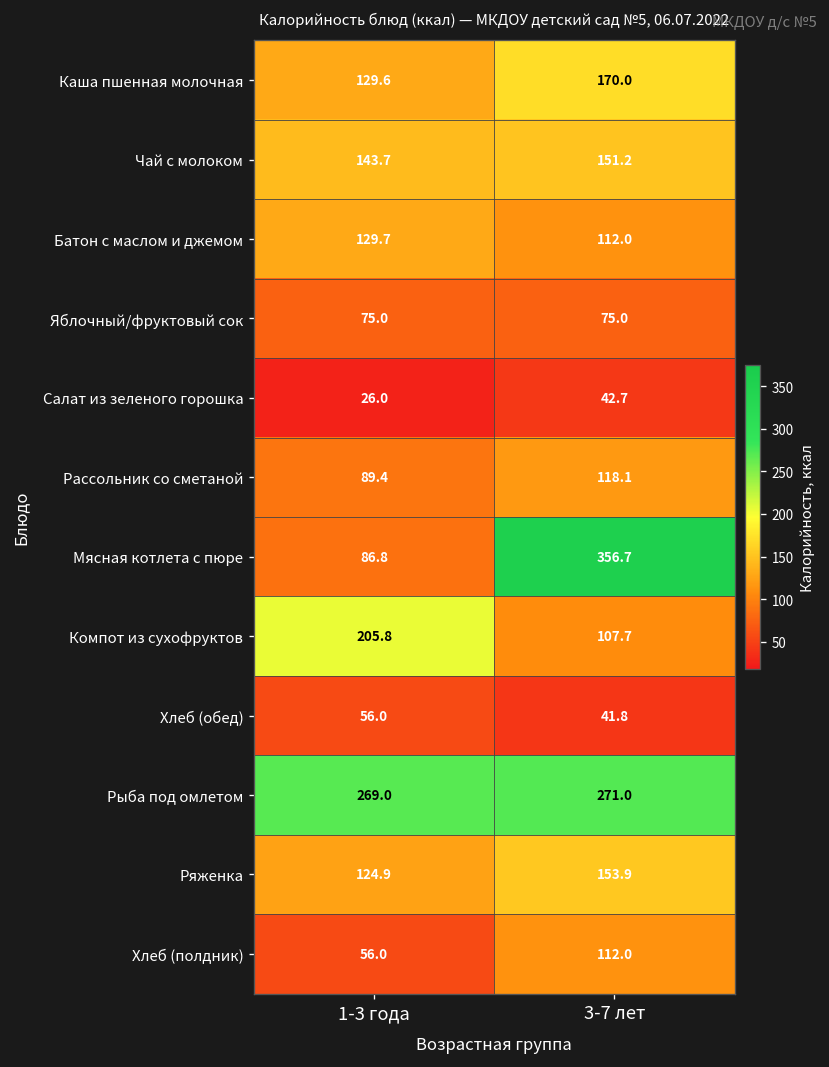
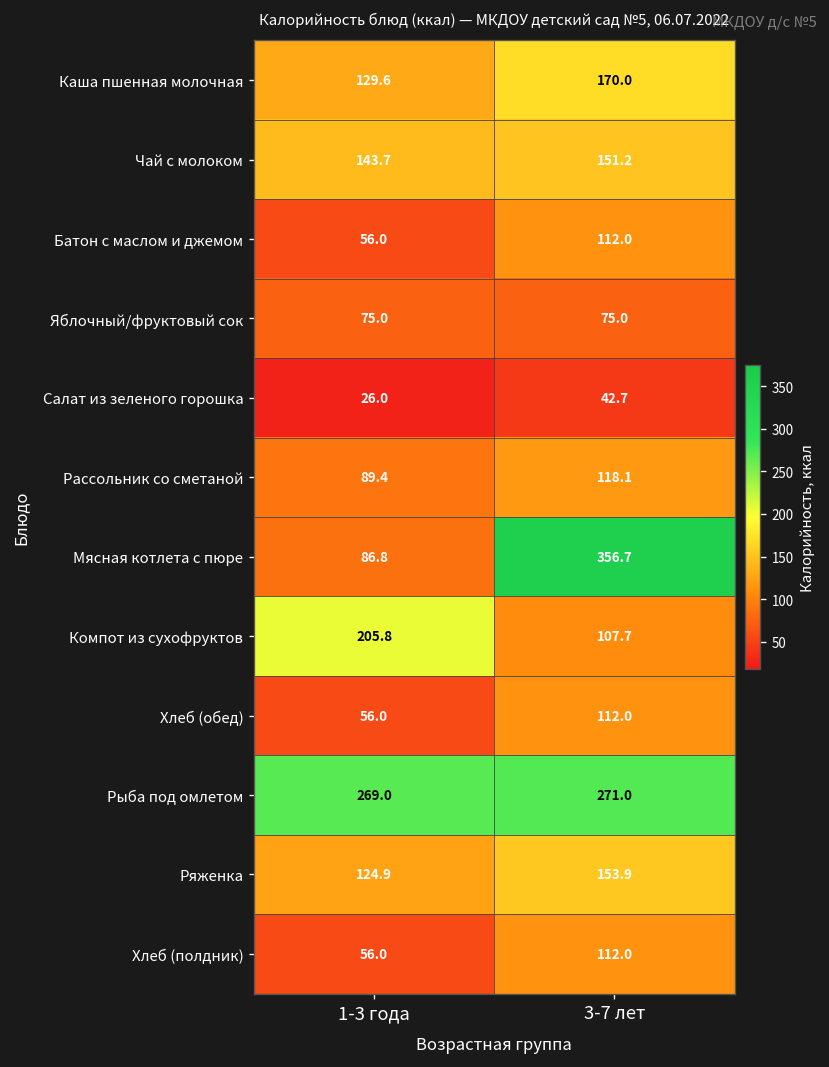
Батон с маслом и джемом, 1-3 года: 129.7 -> 56.0
Хлеб (обед), 3-7 лет: 41.8 -> 112.0
